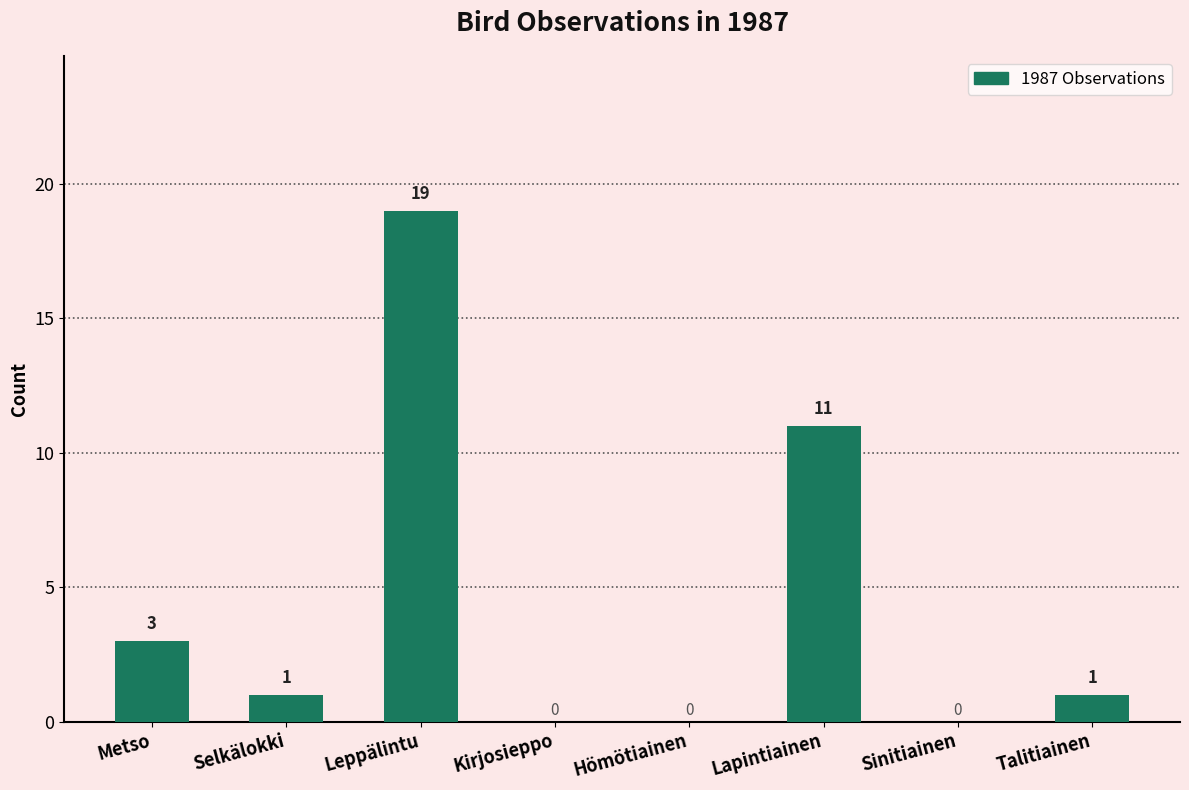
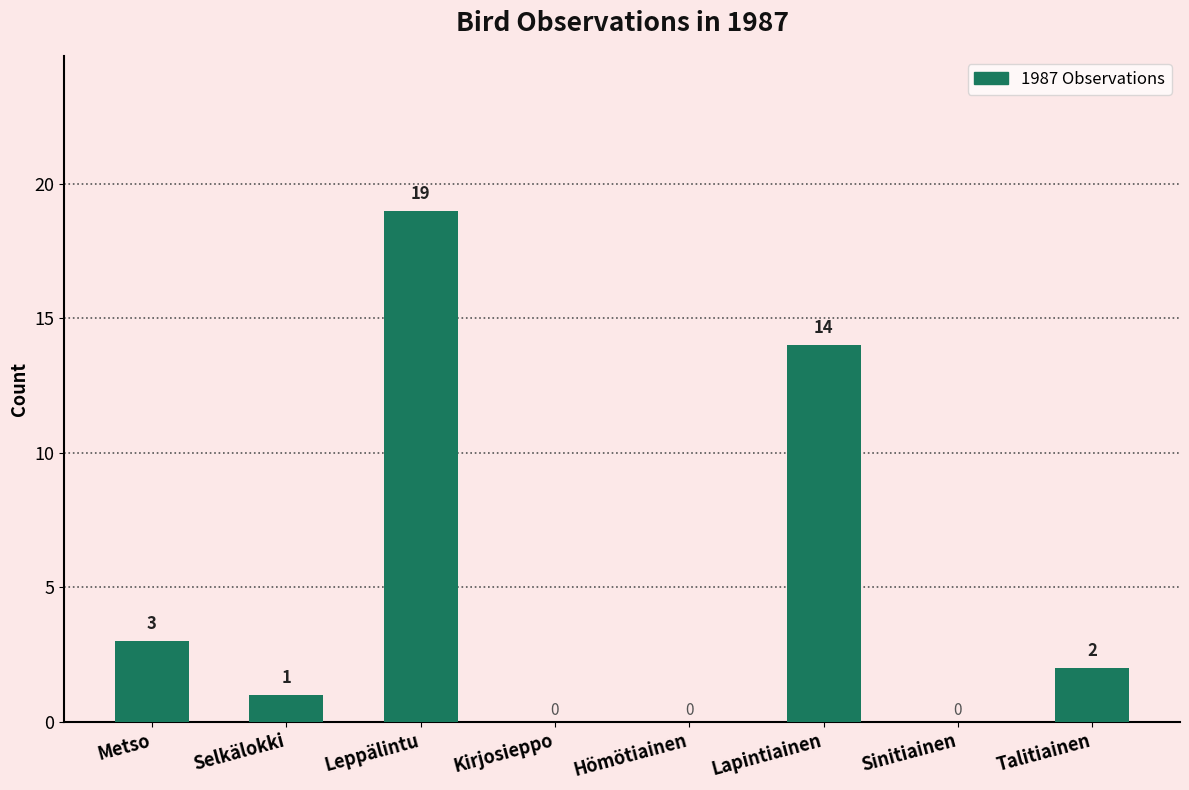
Lapintiainen: 11 -> 14
Talitiainen: 1 -> 2
